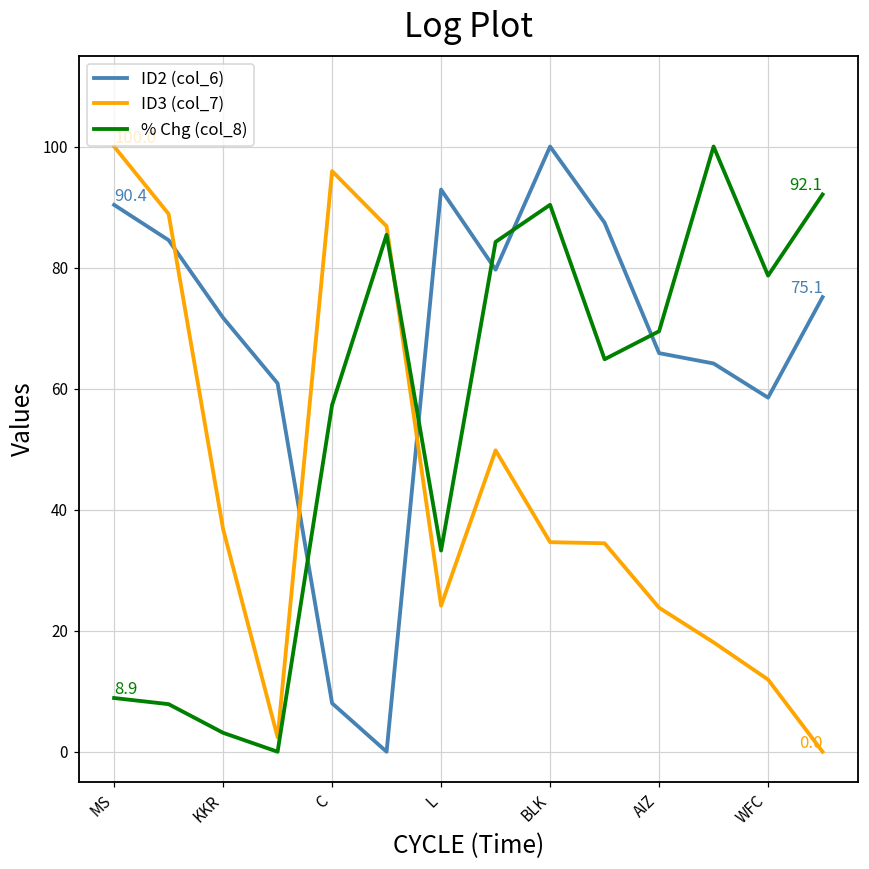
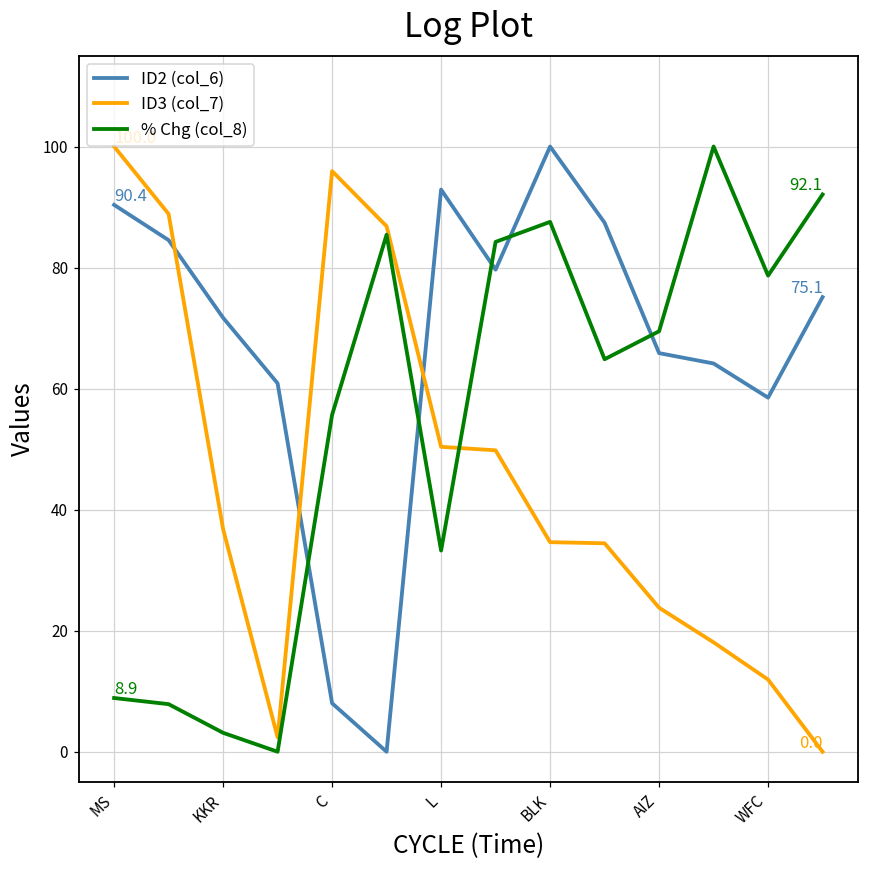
% Chg (col_8), C: 57 -> 56
ID3 (col_7), L: 24 -> 50
% Chg (col_8), BLK: 90 -> 88
